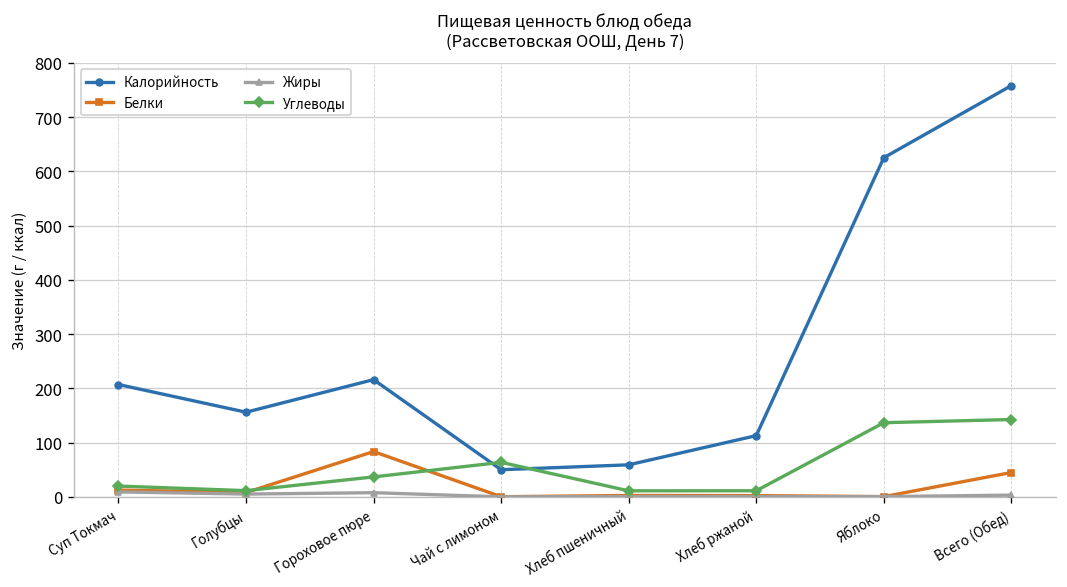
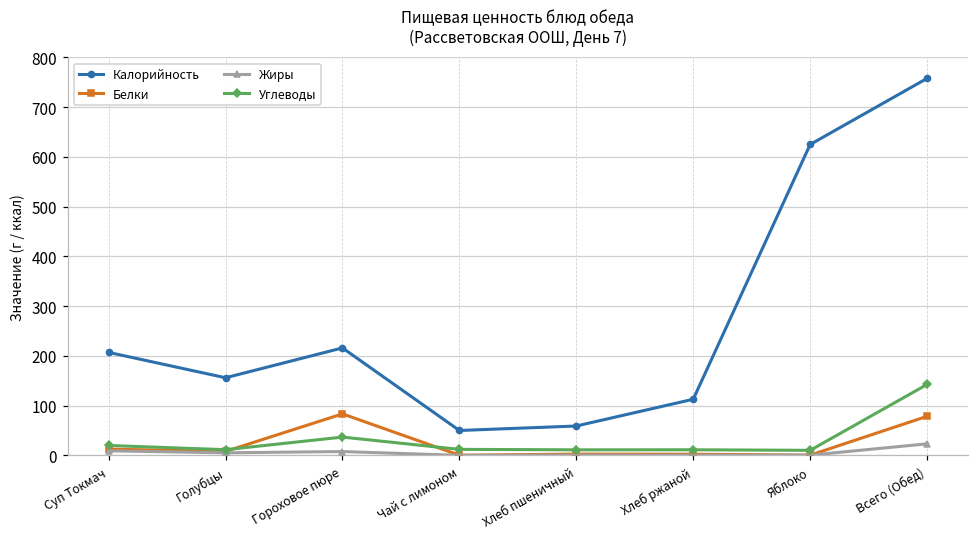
Углеводы, Чай с лимоном: 60 -> 10
Углеводы, Яблоко: 140 -> 10
Белки, Всего (Обед): 40 -> 80
Жиры, Всего (Обед): 0 -> 20
